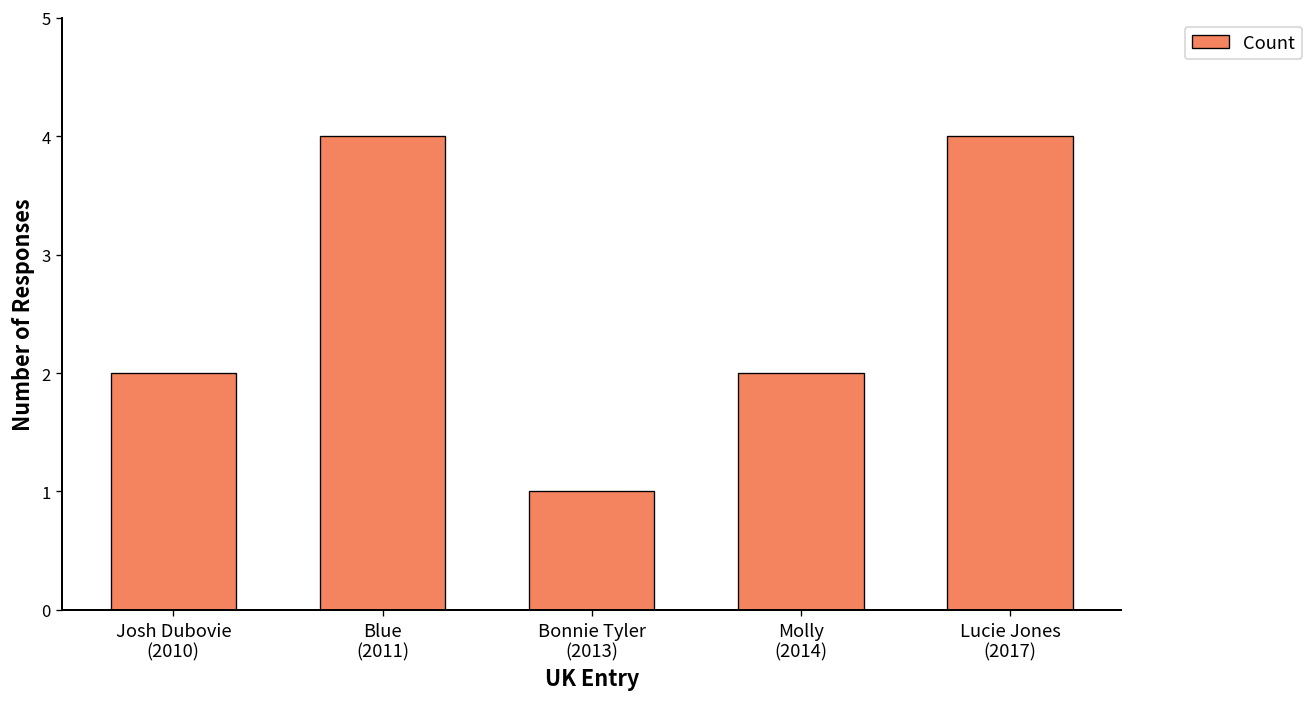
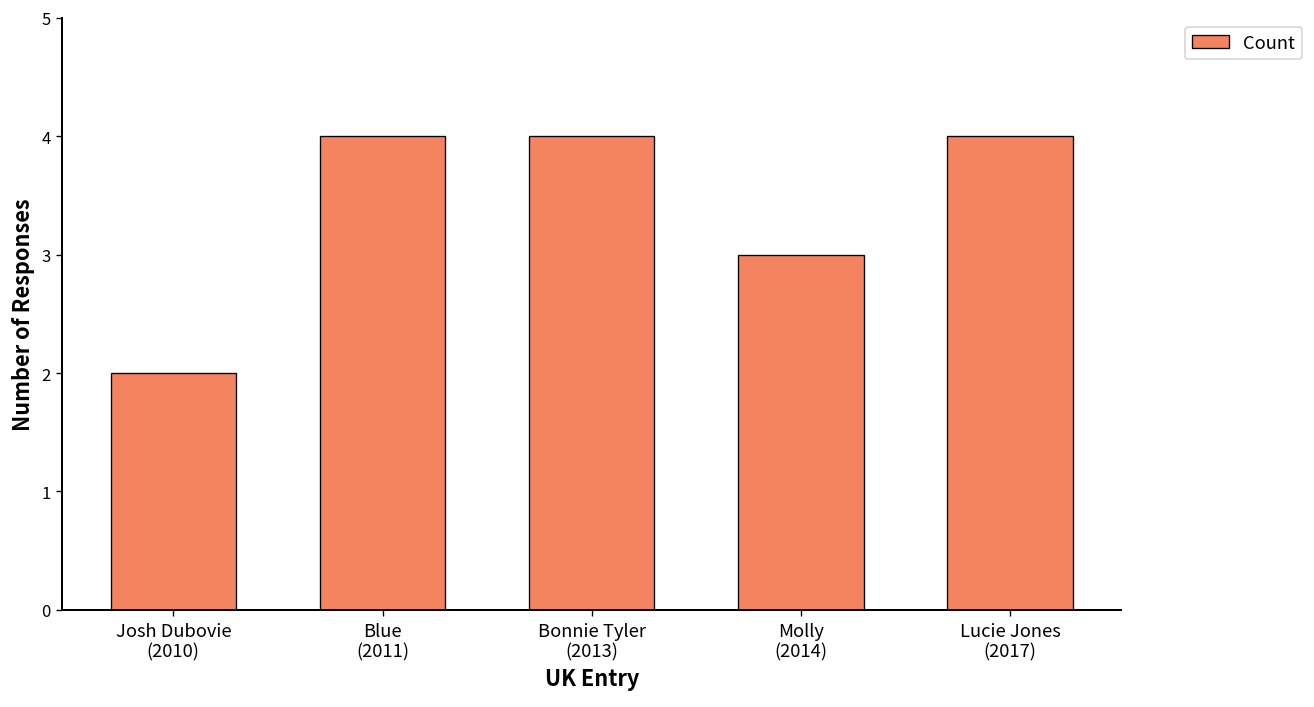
Bonnie Tyler (2013): 1 -> 4
Molly (2014): 2 -> 3
